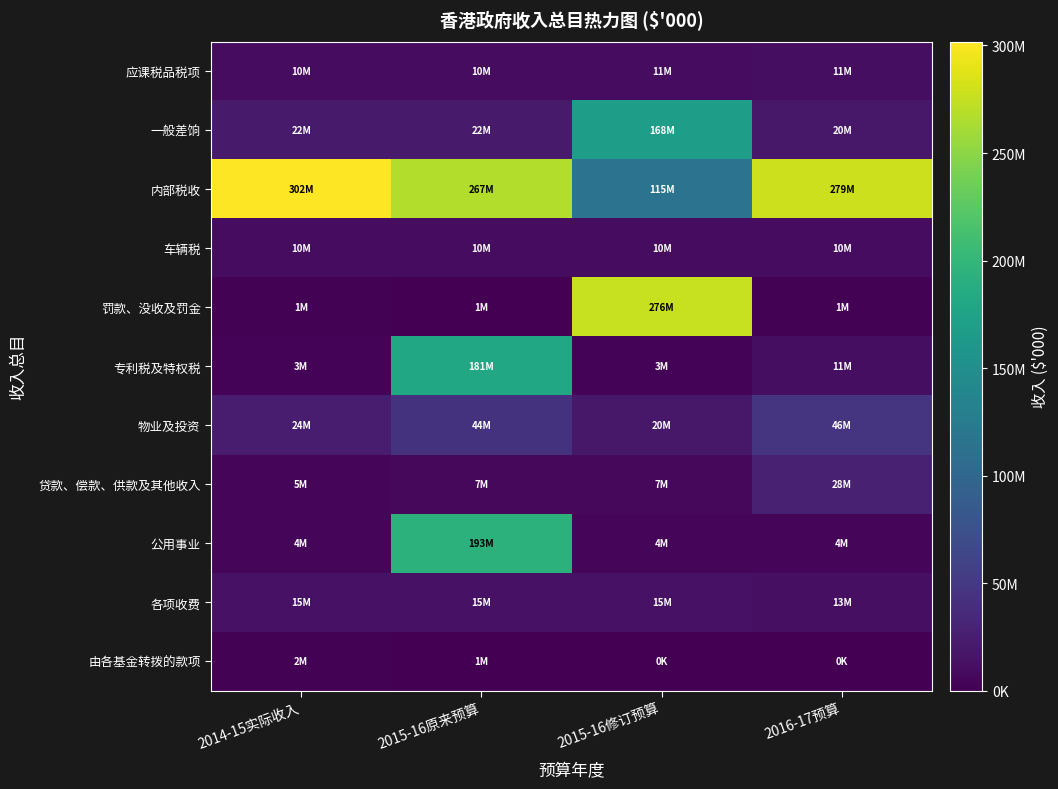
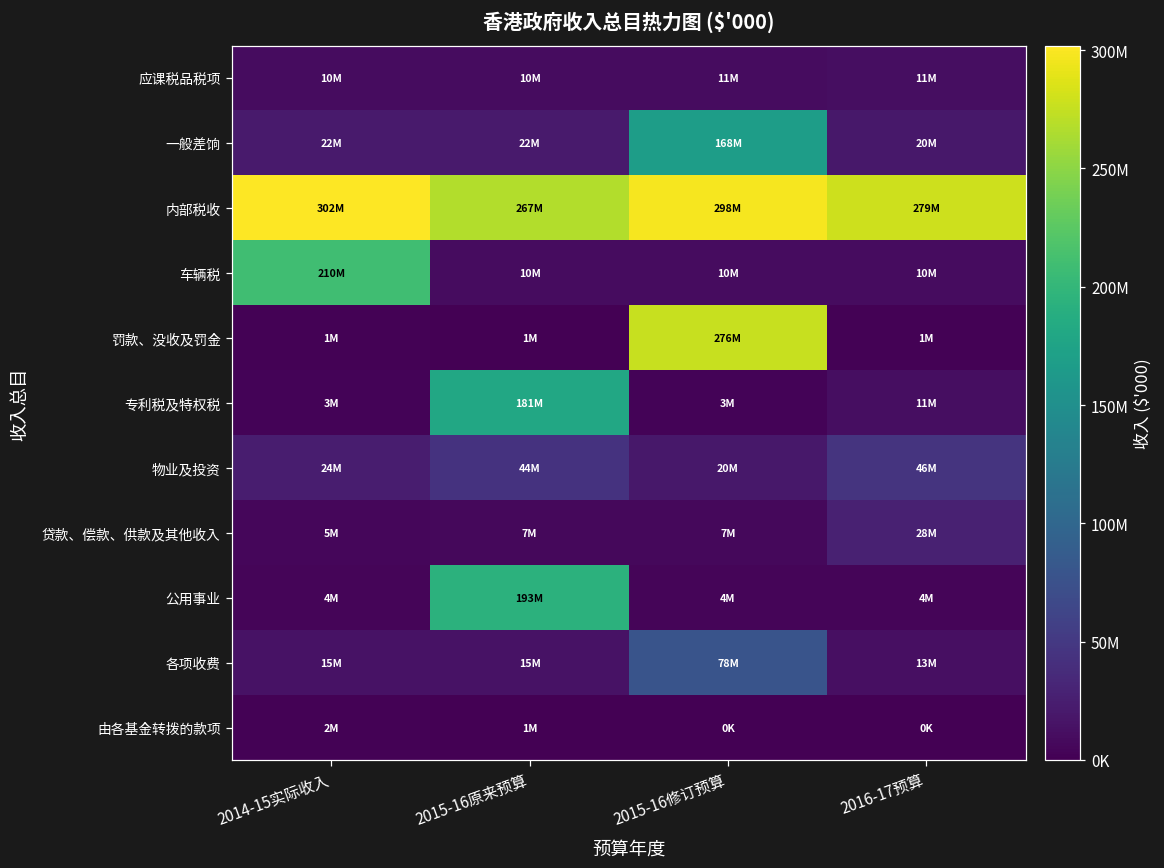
内部税收, 2015-16修订预算: 115M -> 298M
车辆税, 2014-15实际收入: 10M -> 210M
各项收费, 2015-16修订预算: 15M -> 78M
